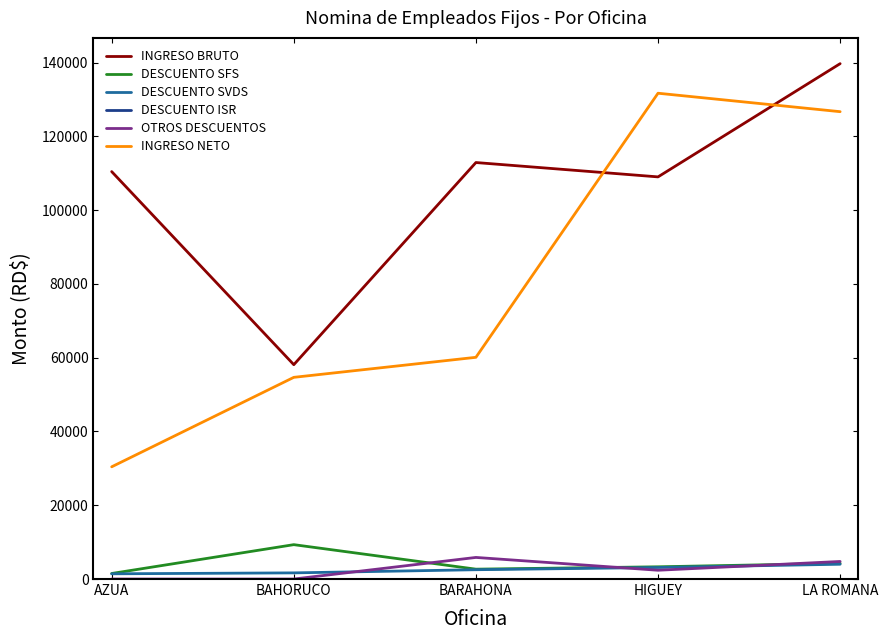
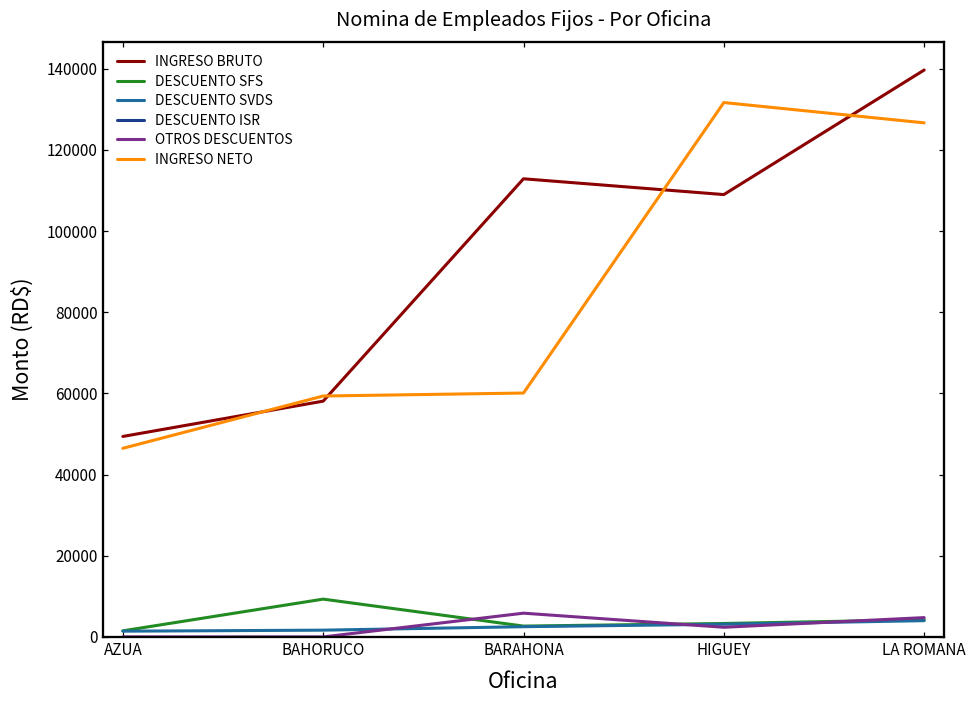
INGRESO BRUTO, AZUA: 110000 -> 49000
INGRESO NETO, AZUA: 30000 -> 46000
INGRESO NETO, BAHORUCO: 55000 -> 59000
